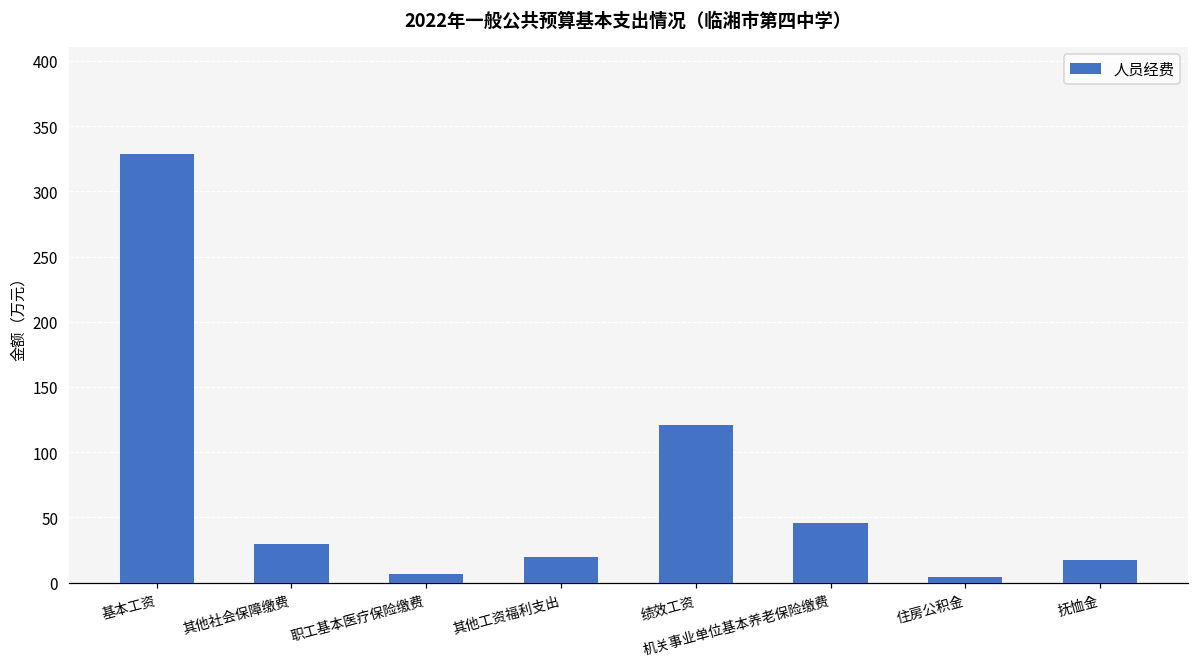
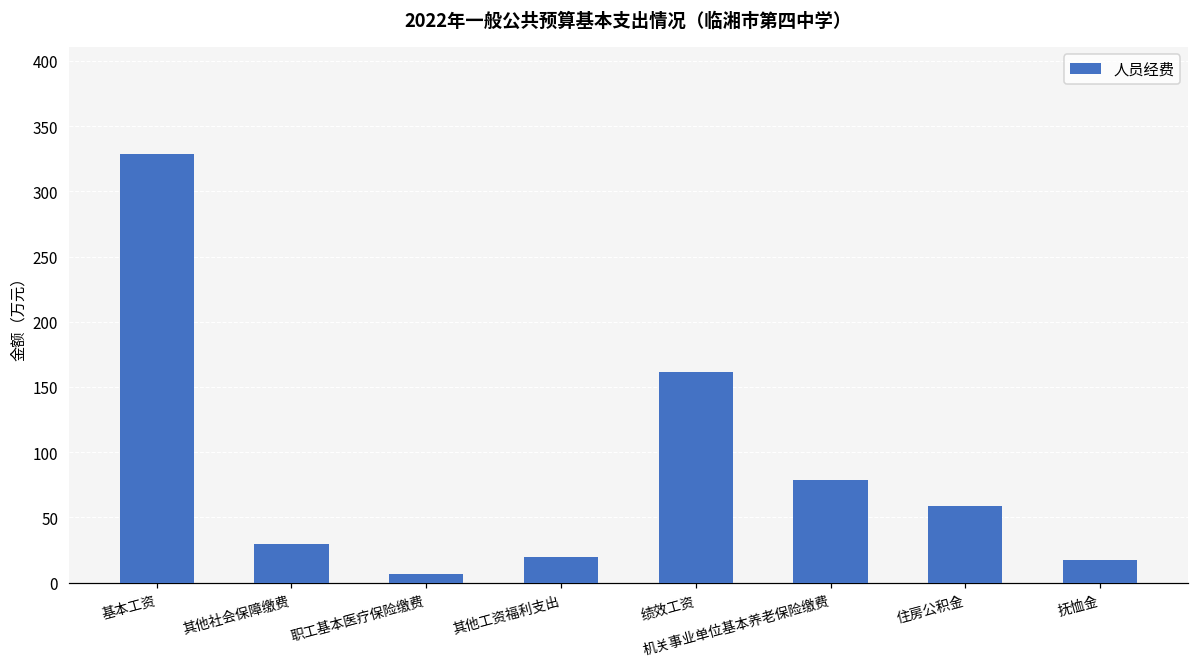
绩效工资: 121 -> 162
机关事业单位基本养老保险缴费: 46 -> 78
住房公积金: 4 -> 59
